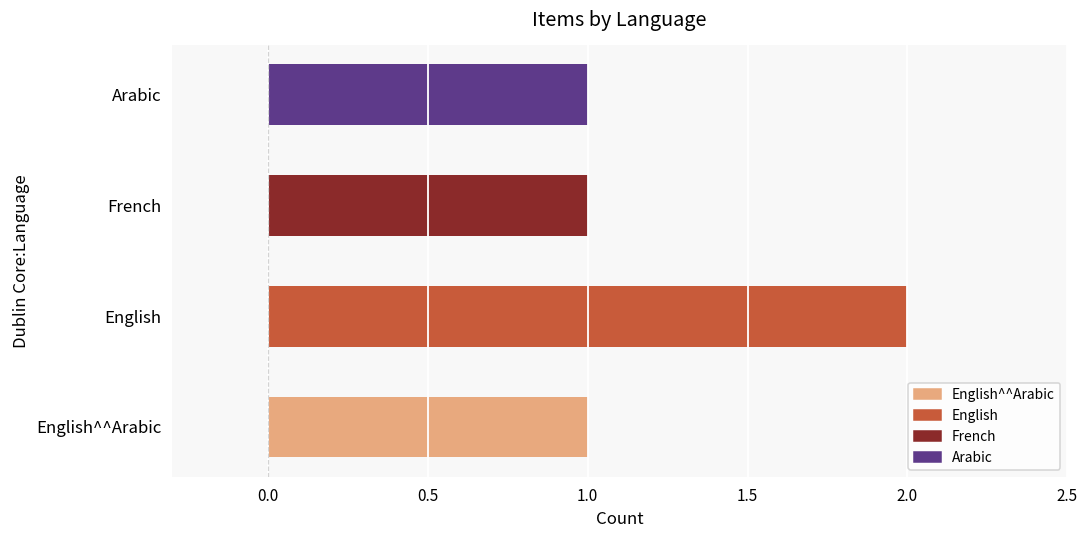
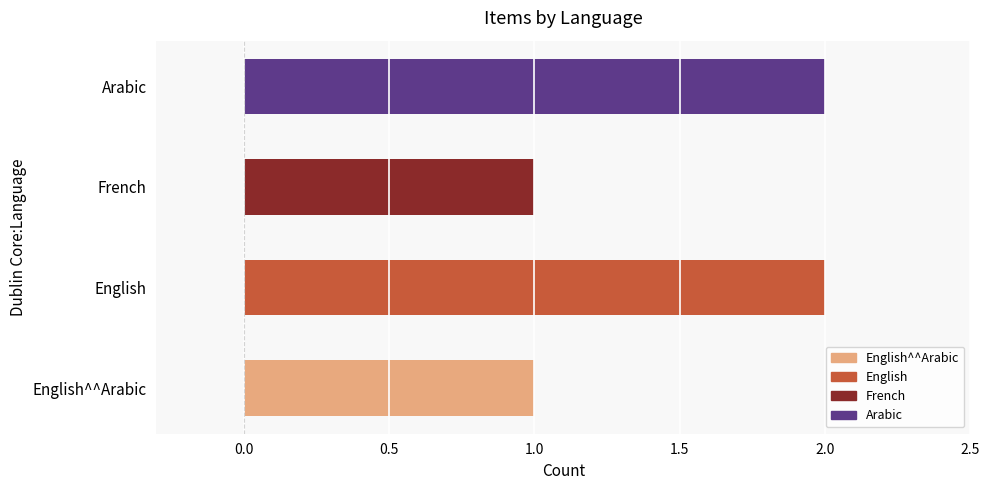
Arabic: 1 -> 2
